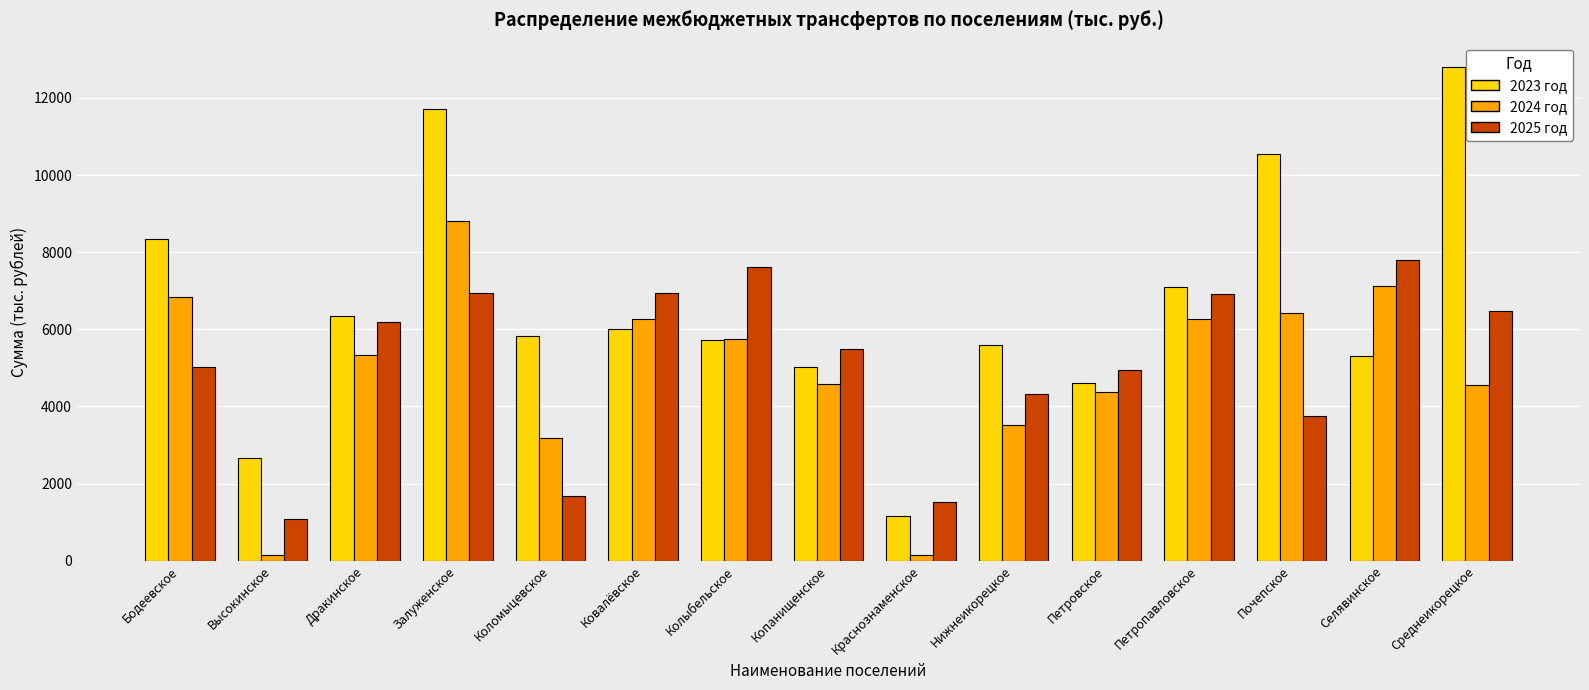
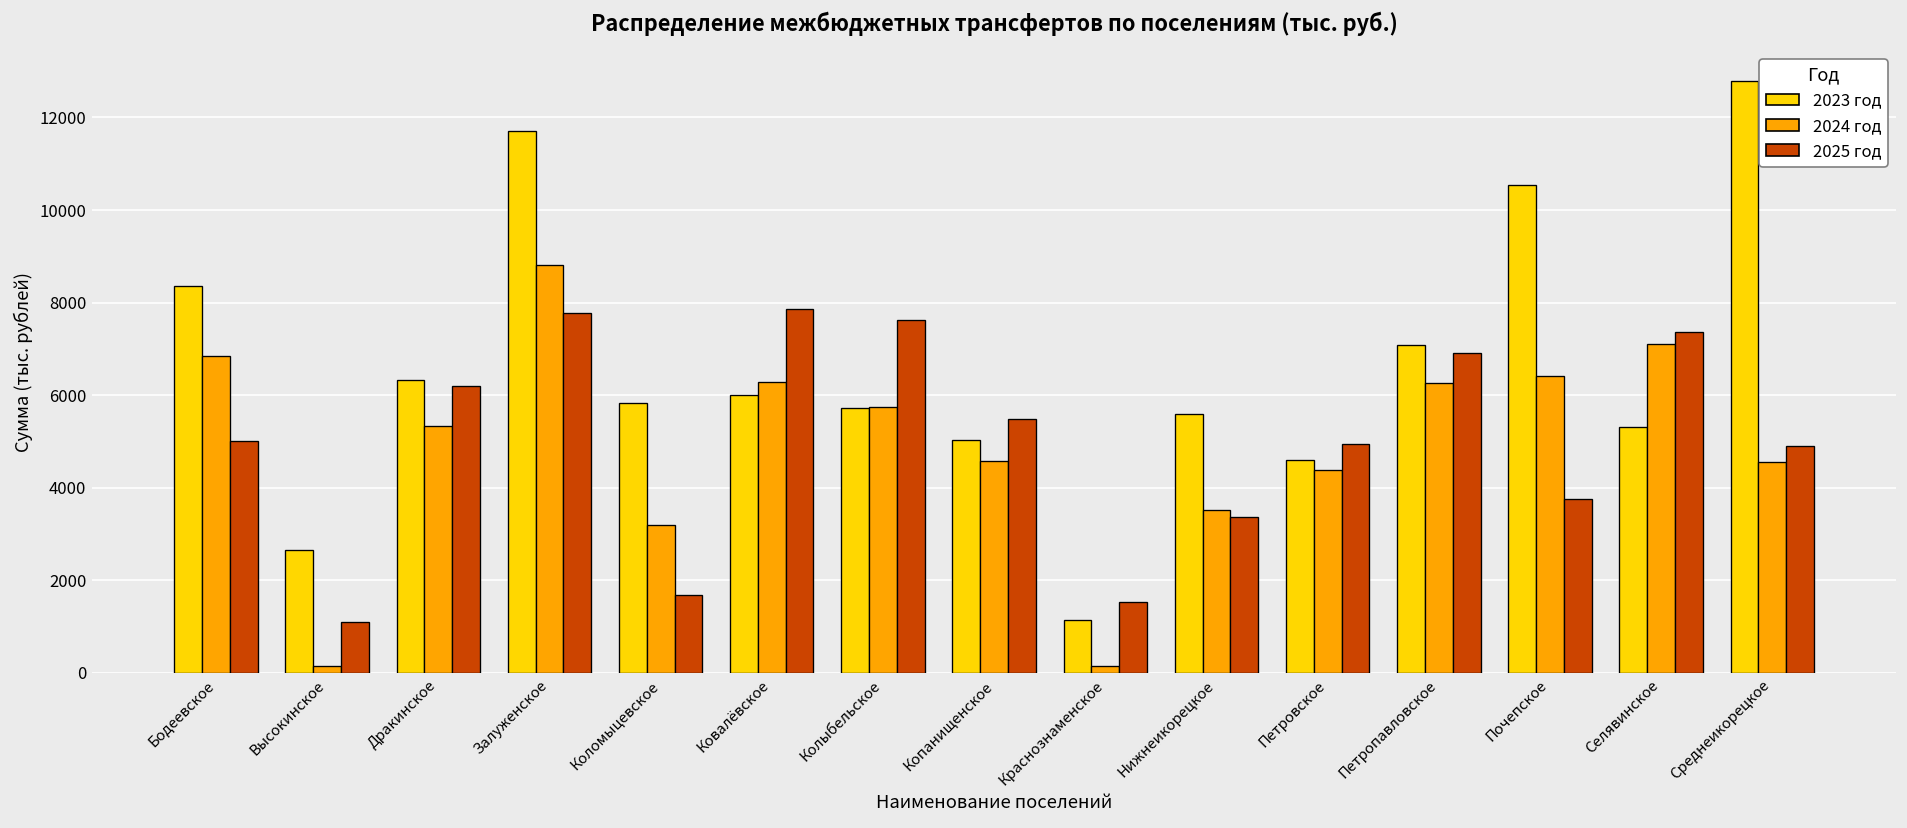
2025 год, Залуженское: 6900 -> 7800
2025 год, Ковалёвское: 6900 -> 7900
2025 год, Нижнеикорецкое: 4300 -> 3400
2025 год, Селявинское: 7800 -> 7400
2025 год, Среднеикорецкое: 6500 -> 4900
